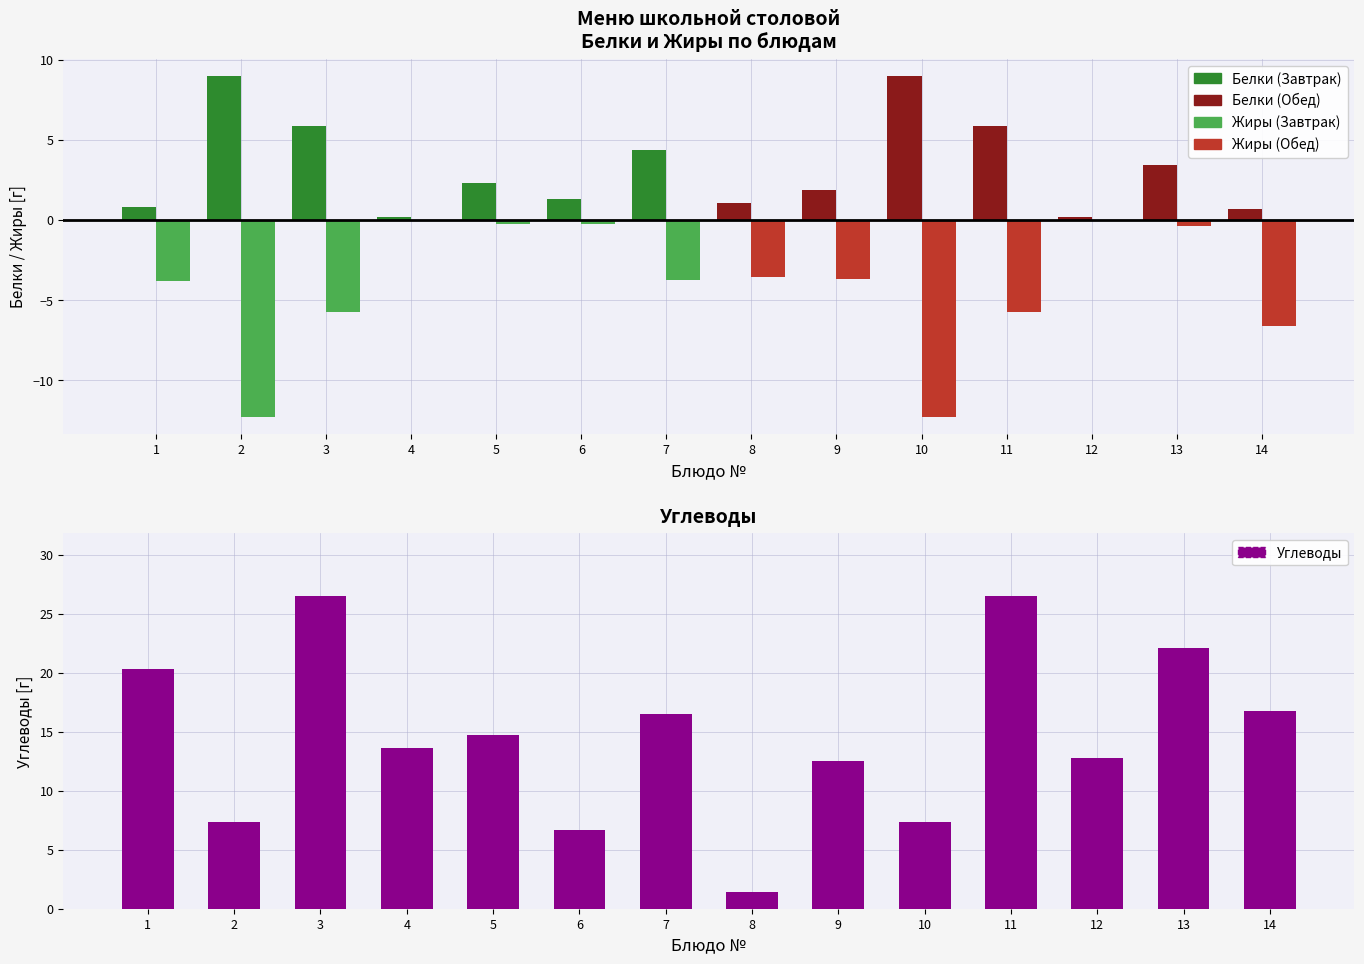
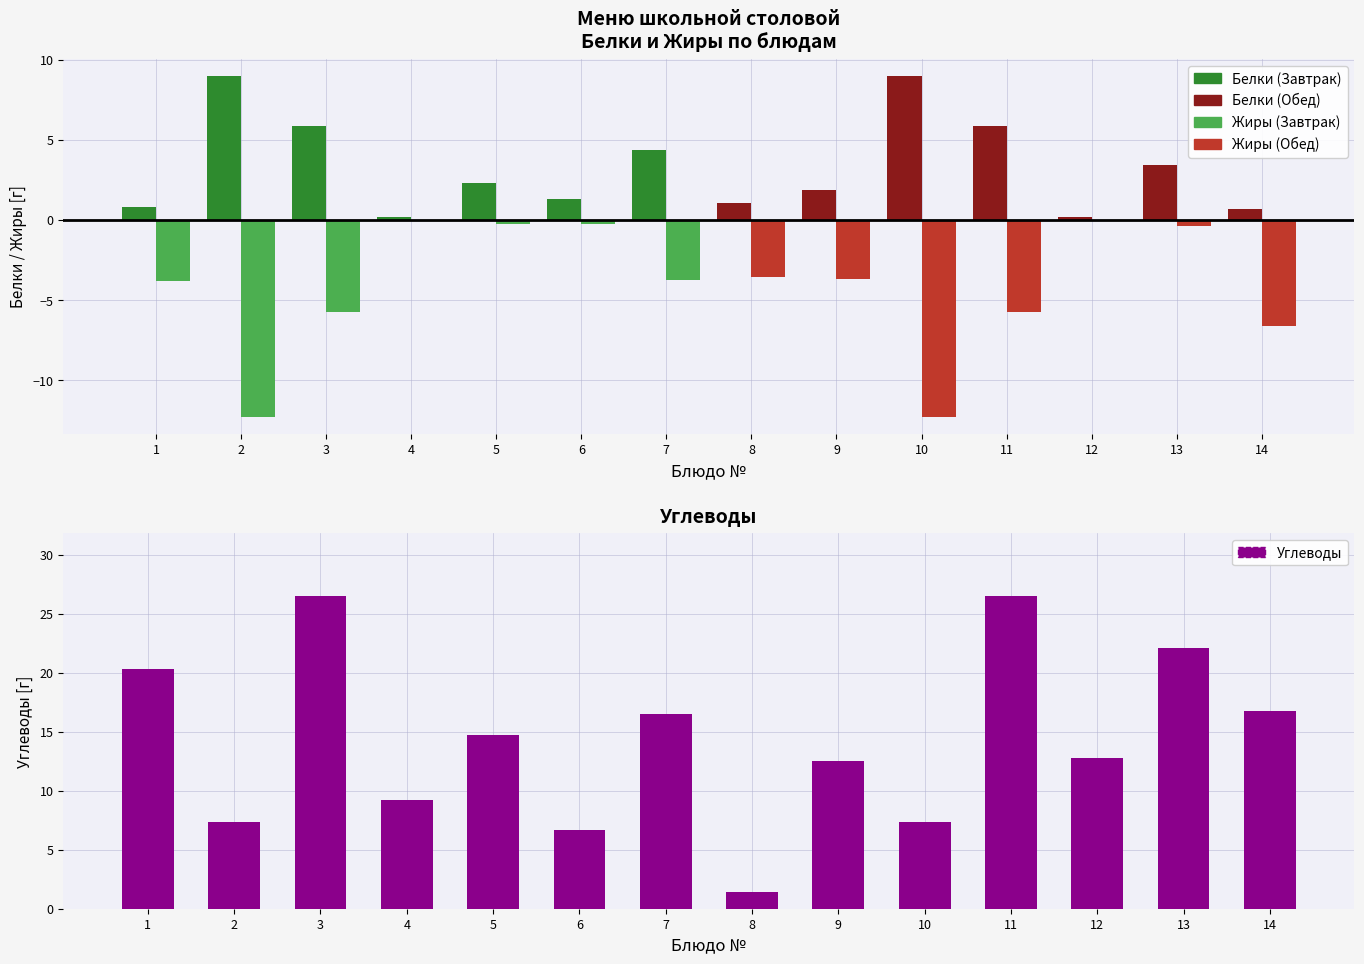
Углеводы, 4: 13.7 -> 9.2
